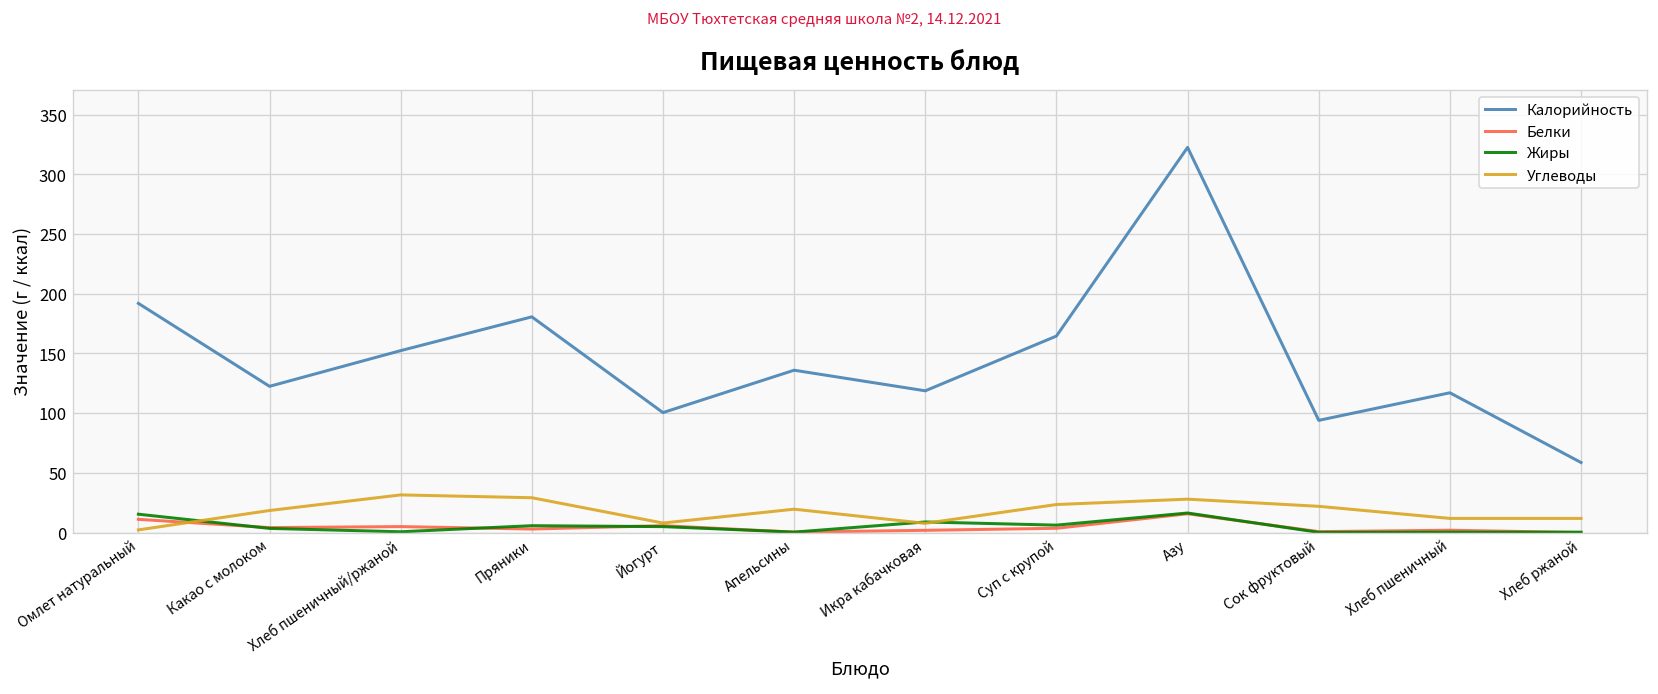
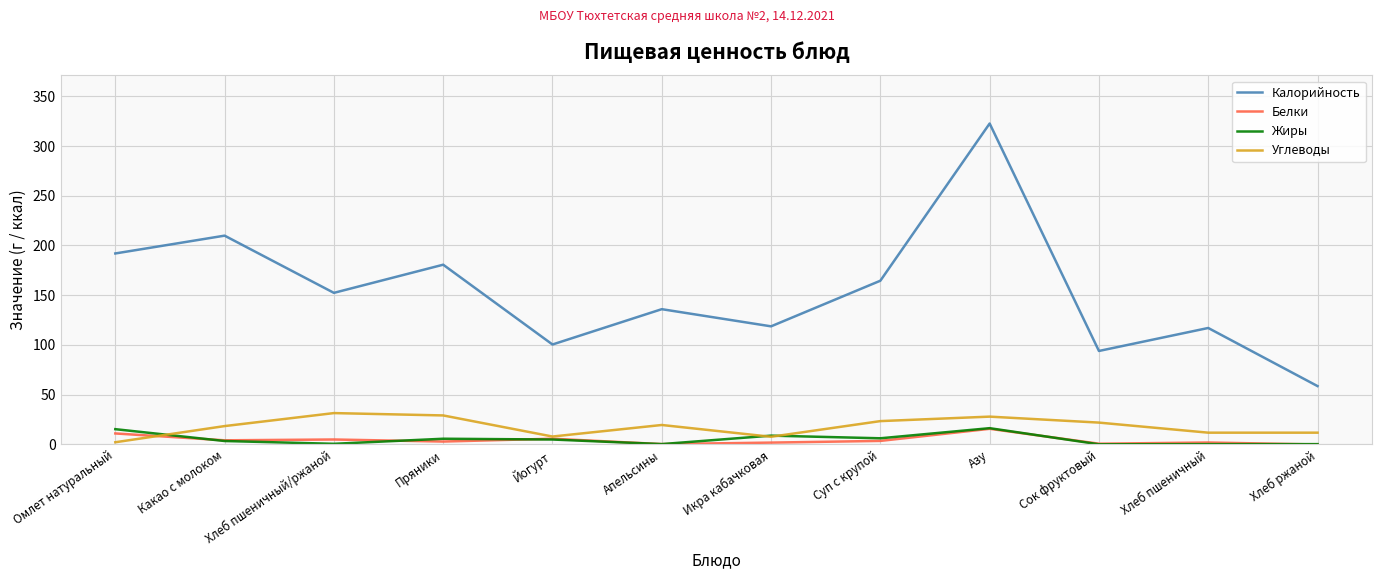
Калорийность, Какао с молоком: 120 -> 210
